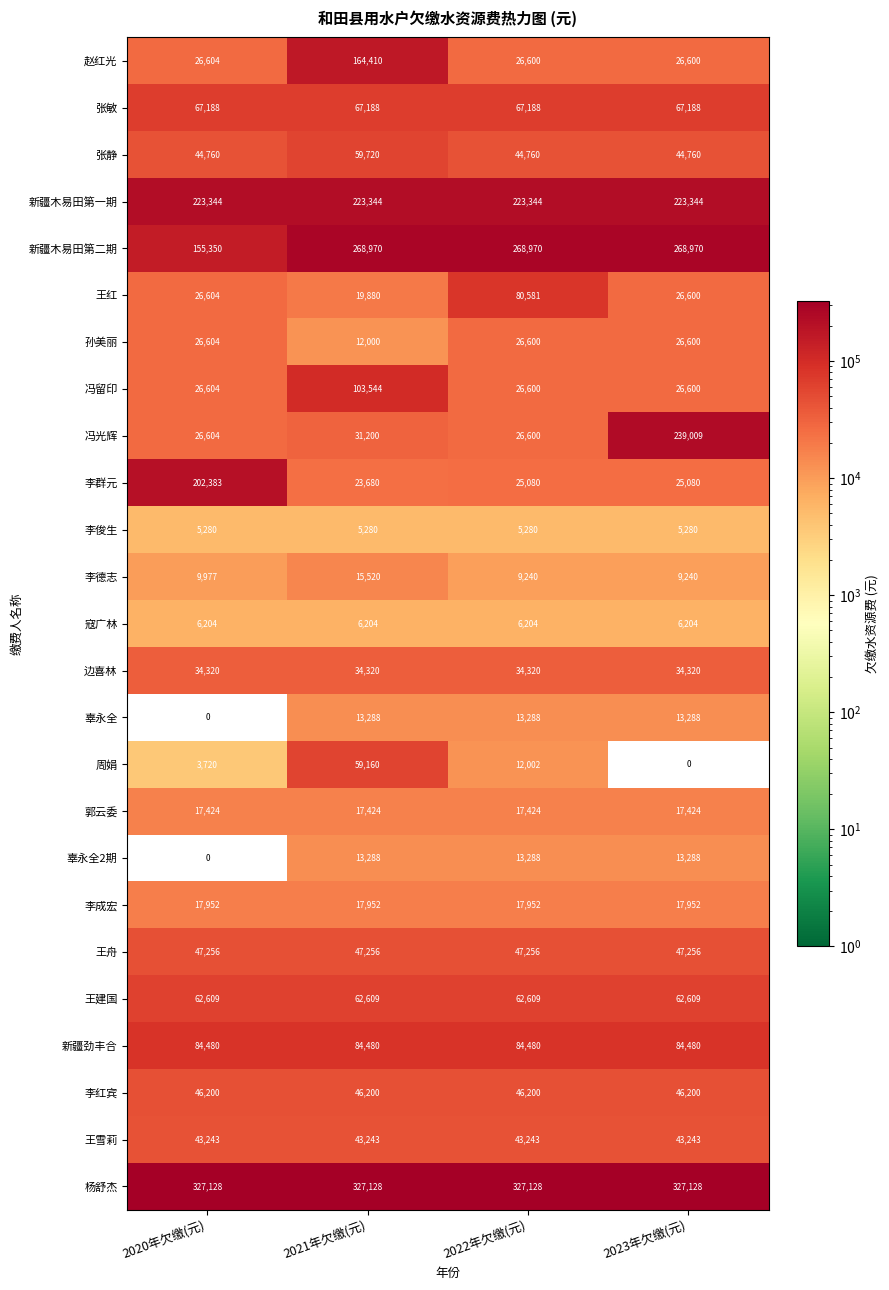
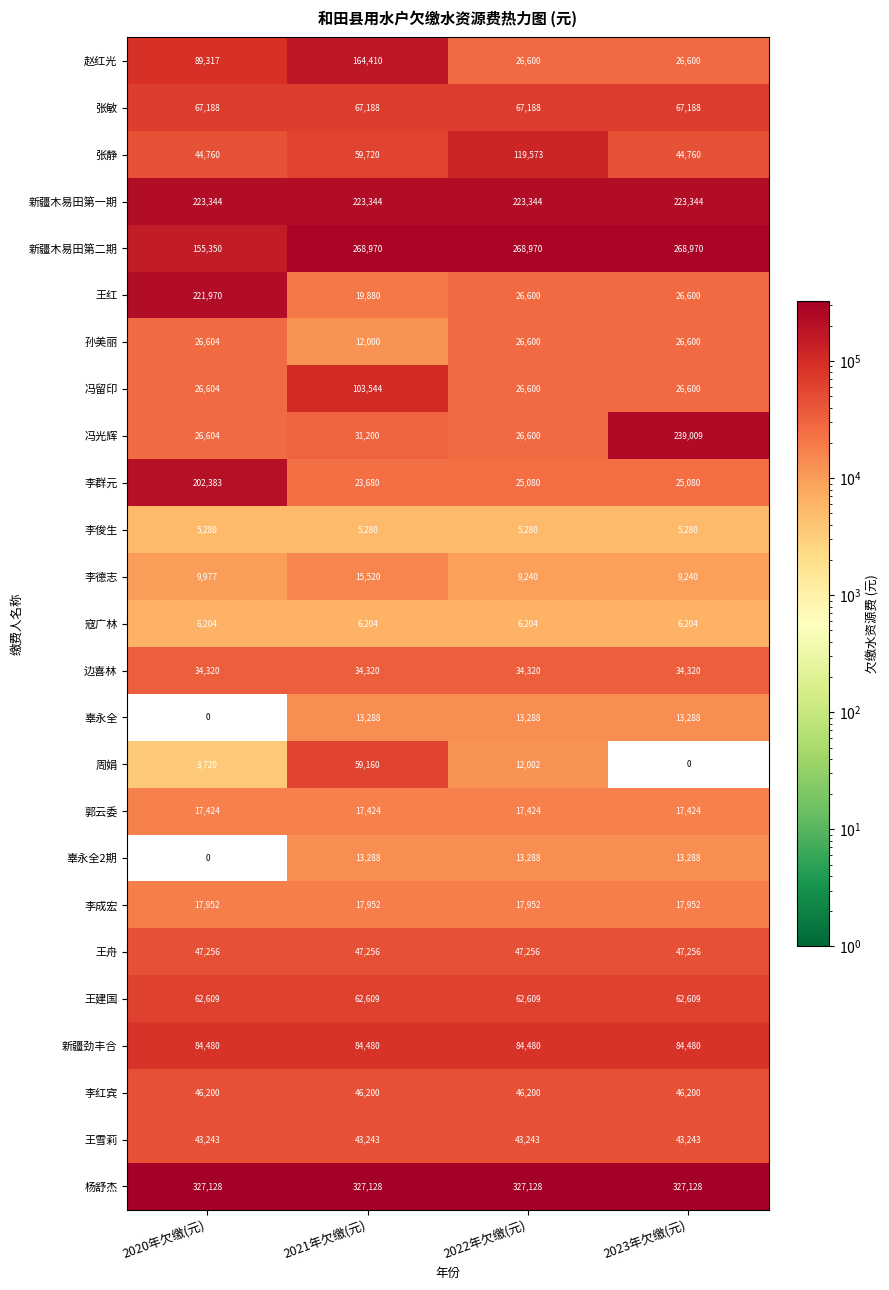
赵红光, 2020年欠缴(元): 26,604 -> 89,317
张静, 2022年欠缴(元): 44,760 -> 119,573
王红, 2020年欠缴(元): 26,604 -> 221,970
王红, 2022年欠缴(元): 80,581 -> 26,600
